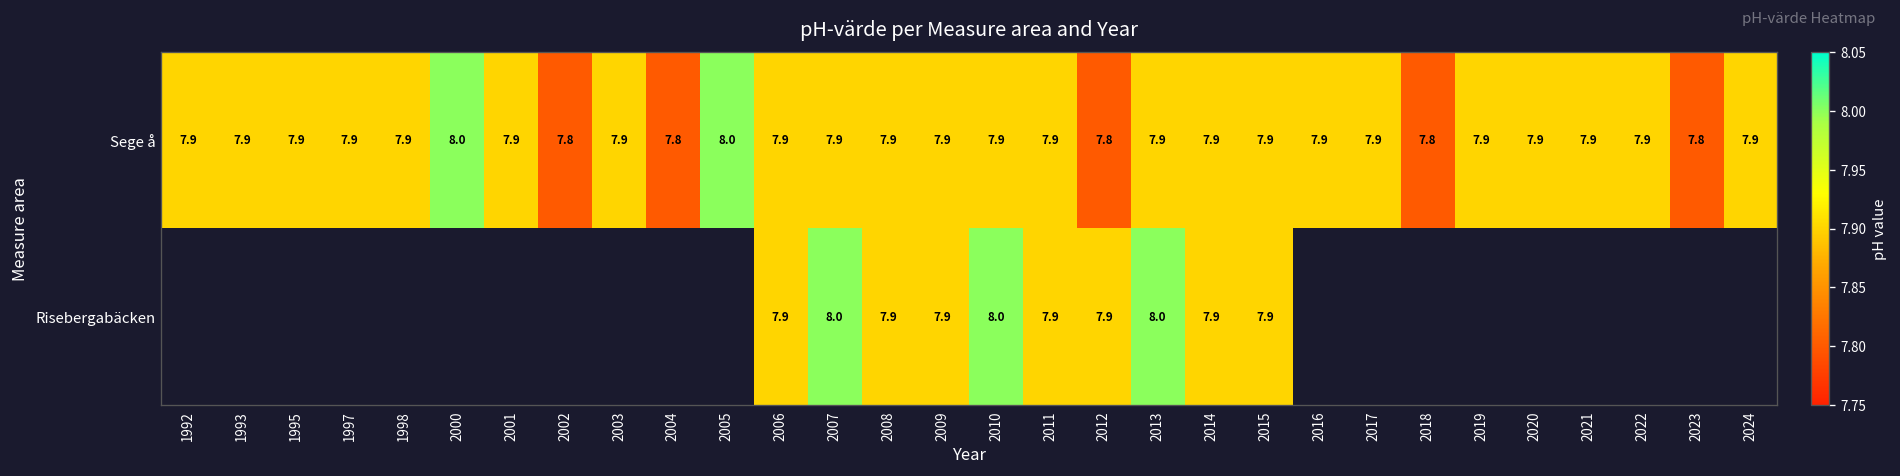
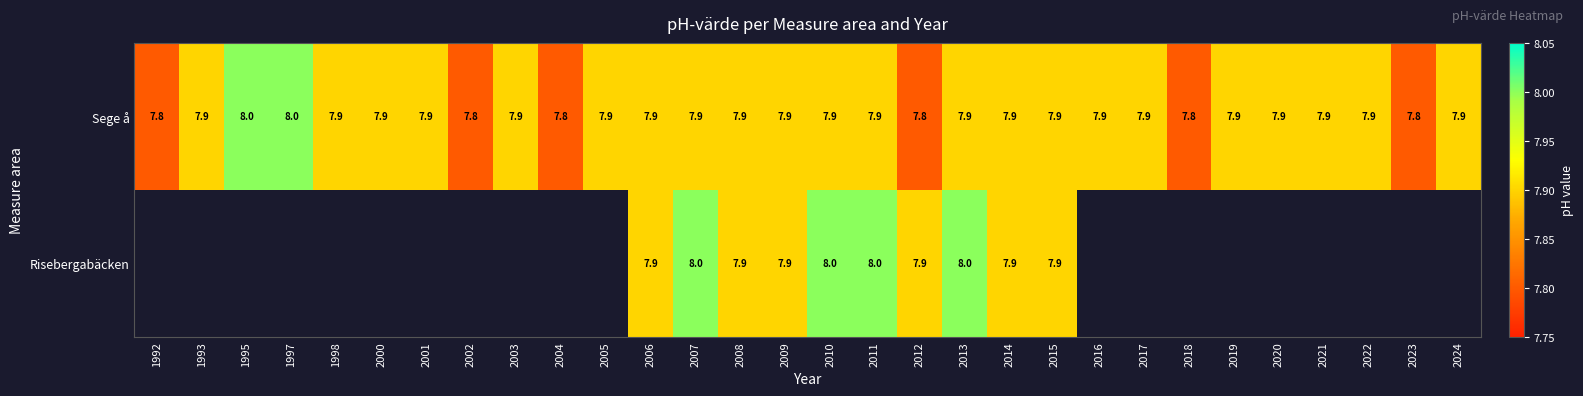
Sege å, 1992: 7.9 -> 7.8
Sege å, 1995: 7.9 -> 8.0
Sege å, 1997: 7.9 -> 8.0
Sege å, 2000: 8.0 -> 7.9
Sege å, 2005: 8.0 -> 7.9
Risebergabäcken, 2011: 7.9 -> 8.0
